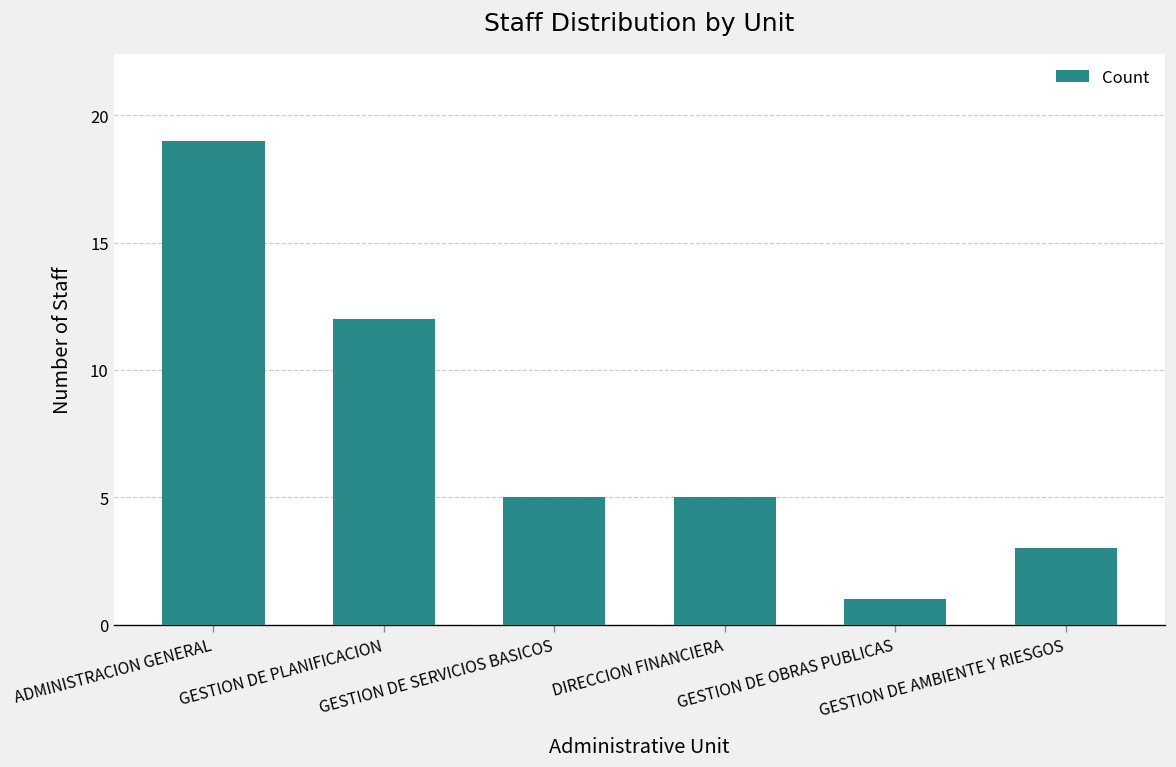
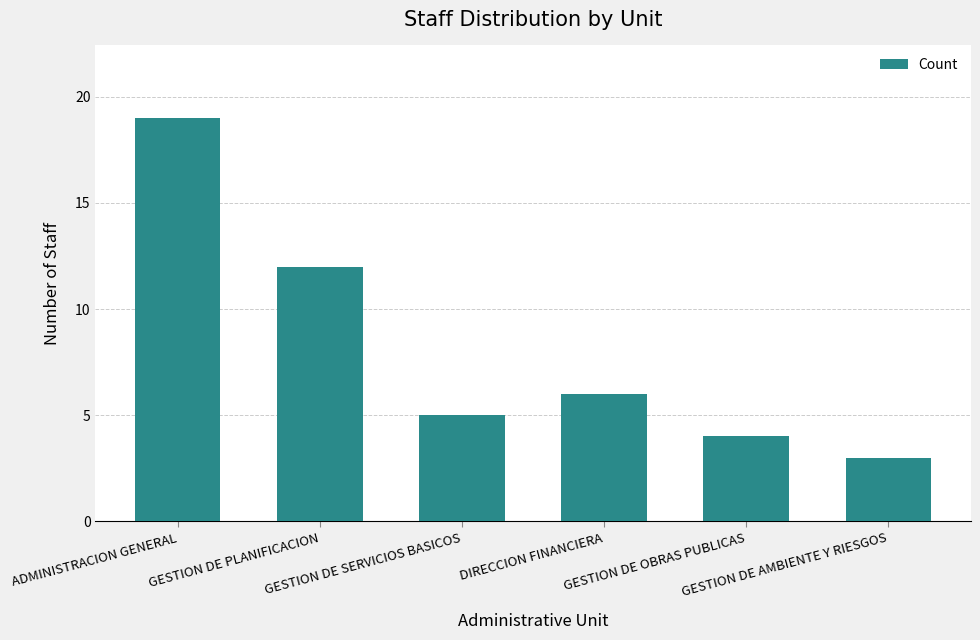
DIRECCION FINANCIERA: 5 -> 6
GESTION DE OBRAS PUBLICAS: 1 -> 4
